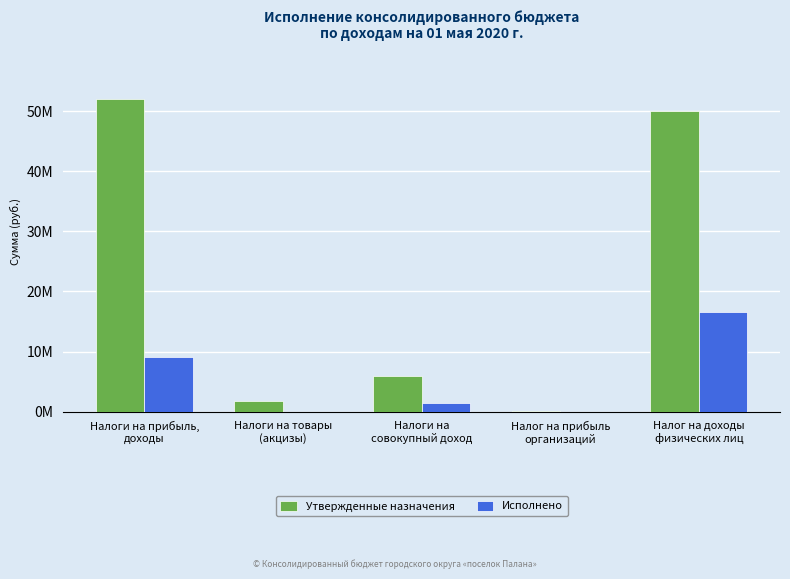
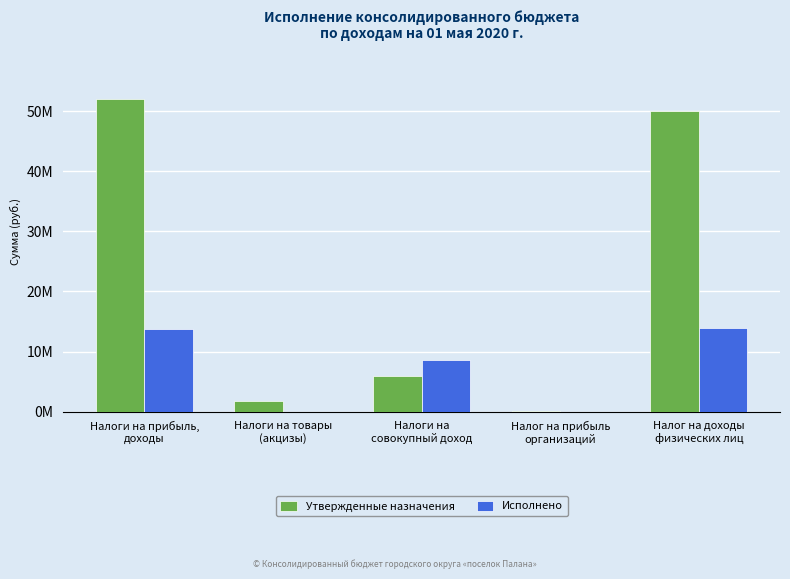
Исполнено, Налоги на прибыль, доходы: 9000000 -> 14000000
Исполнено, Налоги на совокупный доход: 2000000 -> 9000000
Исполнено, Налог на доходы физических лиц: 17000000 -> 14000000
